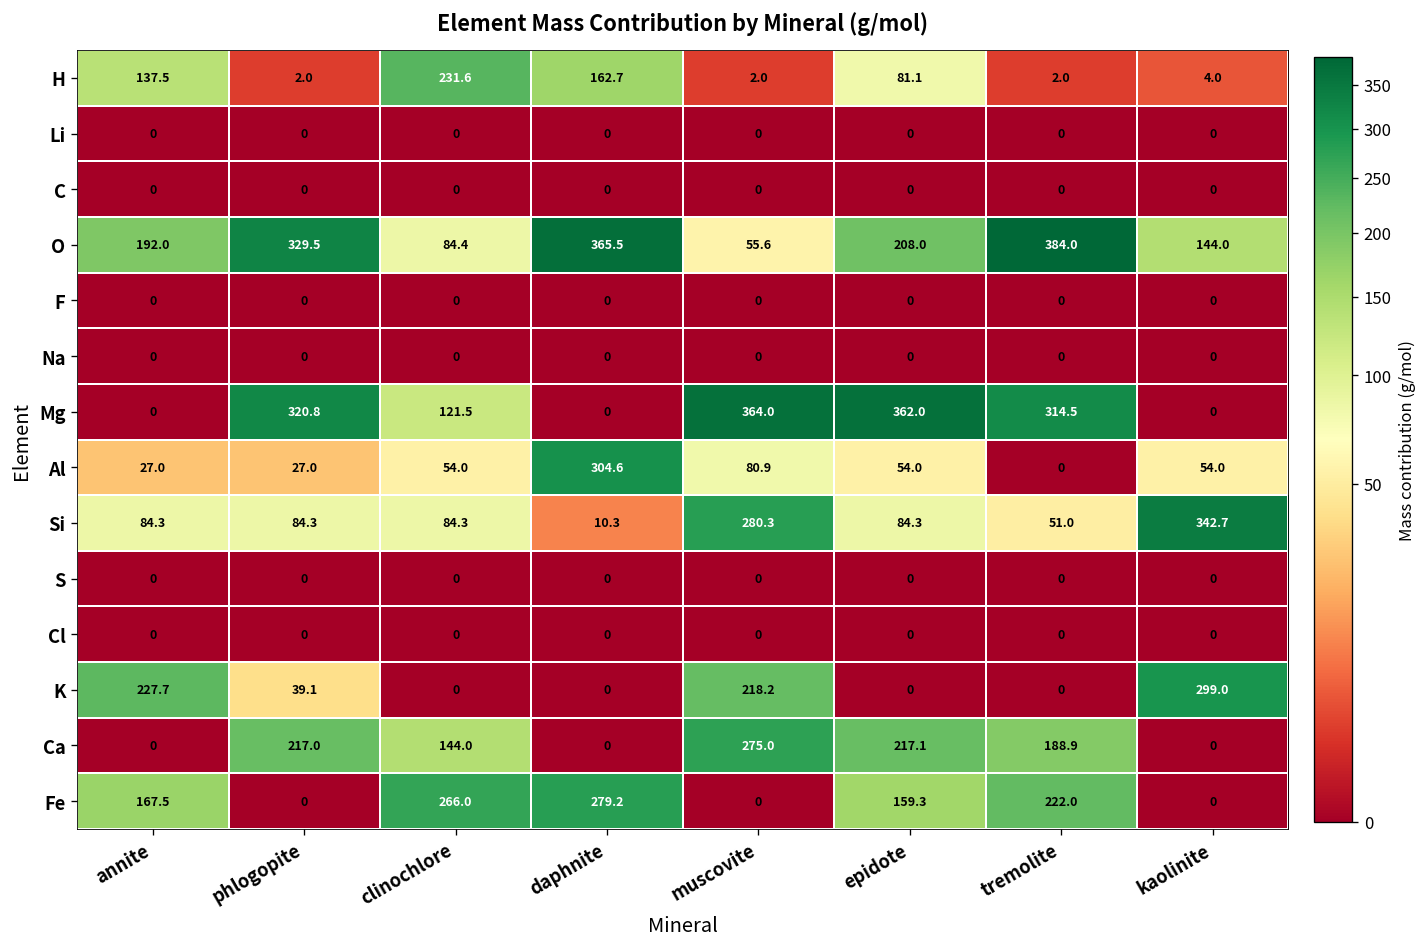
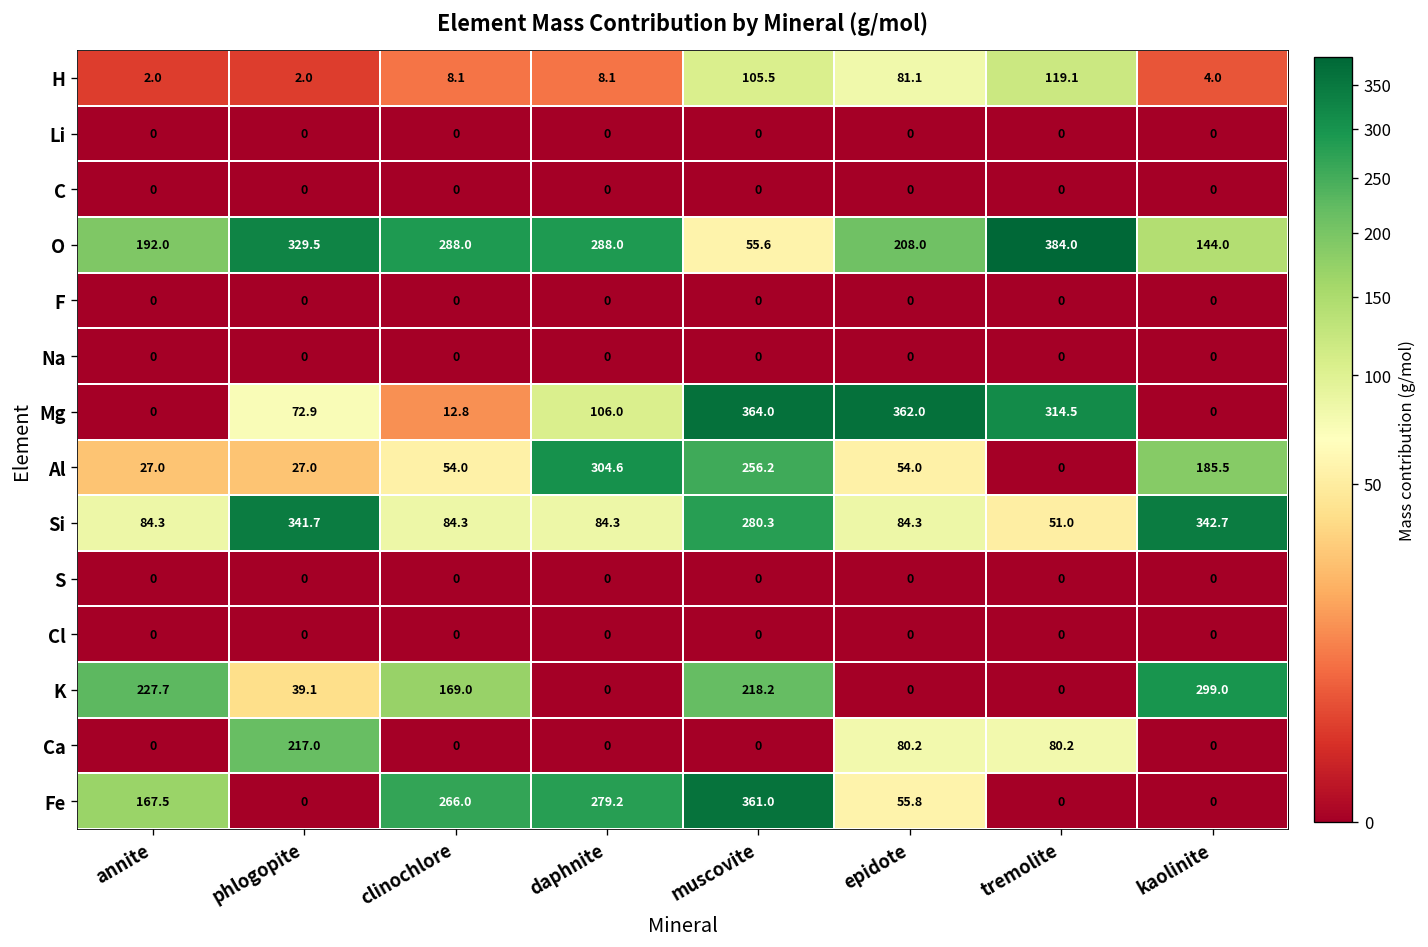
H, annite: 137.5 -> 2.0
H, clinochlore: 231.6 -> 8.1
H, daphnite: 162.7 -> 8.1
H, muscovite: 2.0 -> 105.5
H, tremolite: 2.0 -> 119.1
O, clinochlore: 84.4 -> 288.0
O, daphnite: 365.5 -> 288.0
Mg, phlogopite: 320.8 -> 72.9
Mg, clinochlore: 121.5 -> 12.8
Mg, daphnite: 0 -> 106.0
Al, muscovite: 80.9 -> 256.2
Al, kaolinite: 54.0 -> 185.5
Si, phlogopite: 84.3 -> 341.7
Si, daphnite: 10.3 -> 84.3
K, clinochlore: 0 -> 169.0
Ca, clinochlore: 144.0 -> 0
Ca, muscovite: 275.0 -> 0
Ca, epidote: 217.1 -> 80.2
Ca, tremolite: 188.9 -> 80.2
Fe, muscovite: 0 -> 361.0
Fe, epidote: 159.3 -> 55.8
Fe, tremolite: 222.0 -> 0
